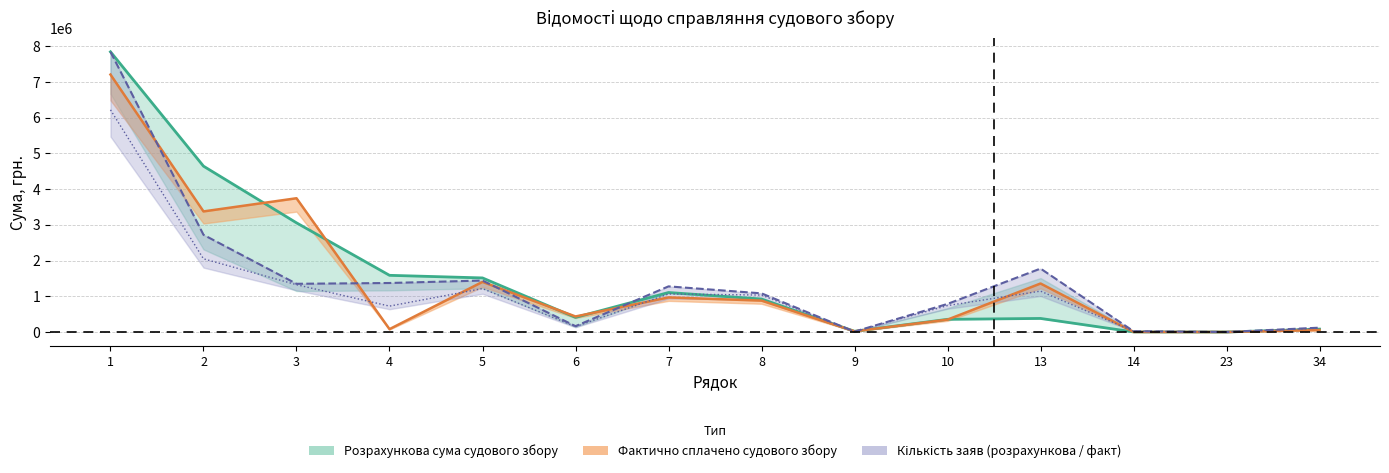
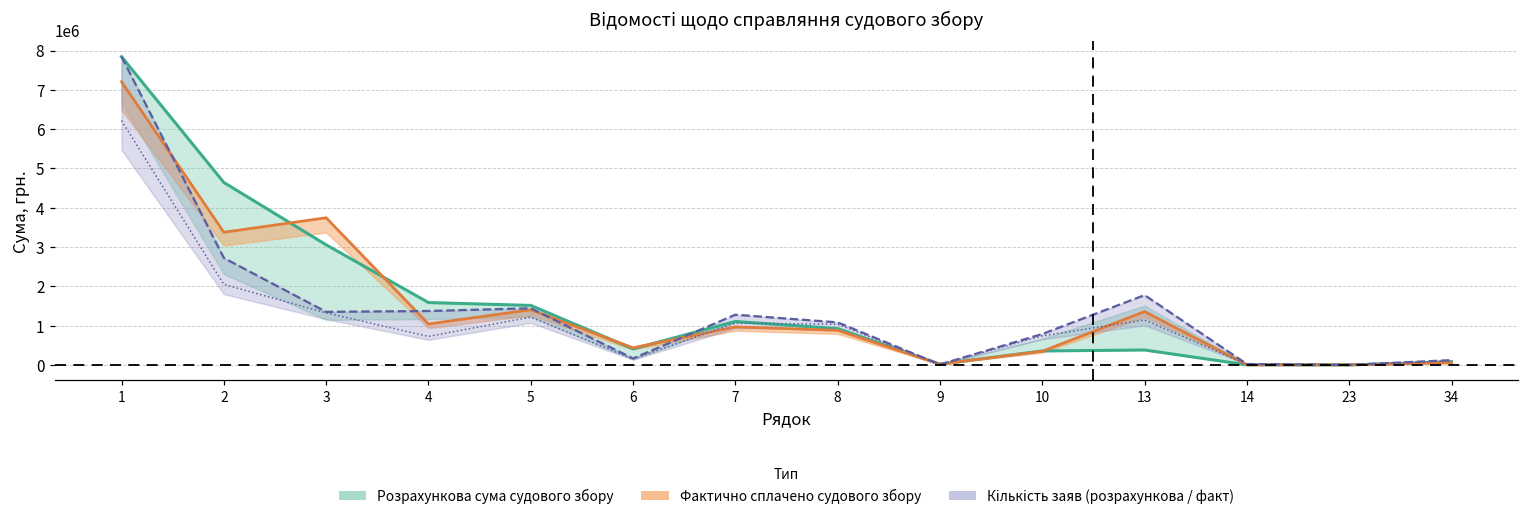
Фактично сплачено судового збору, 4: 100000 -> 1000000
